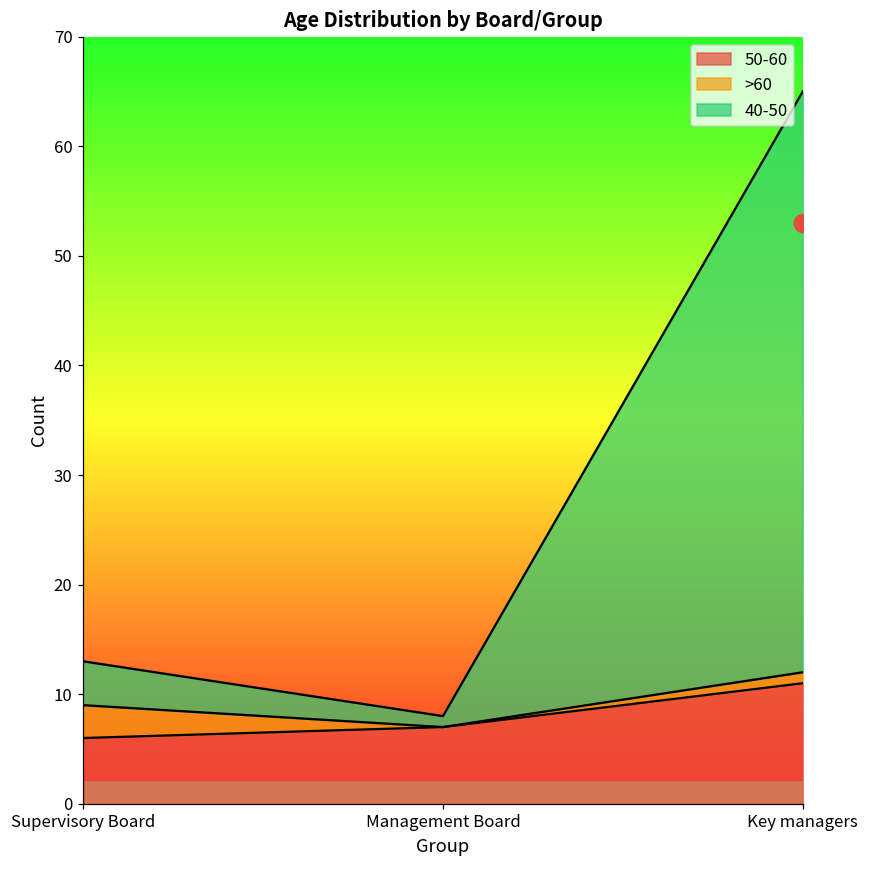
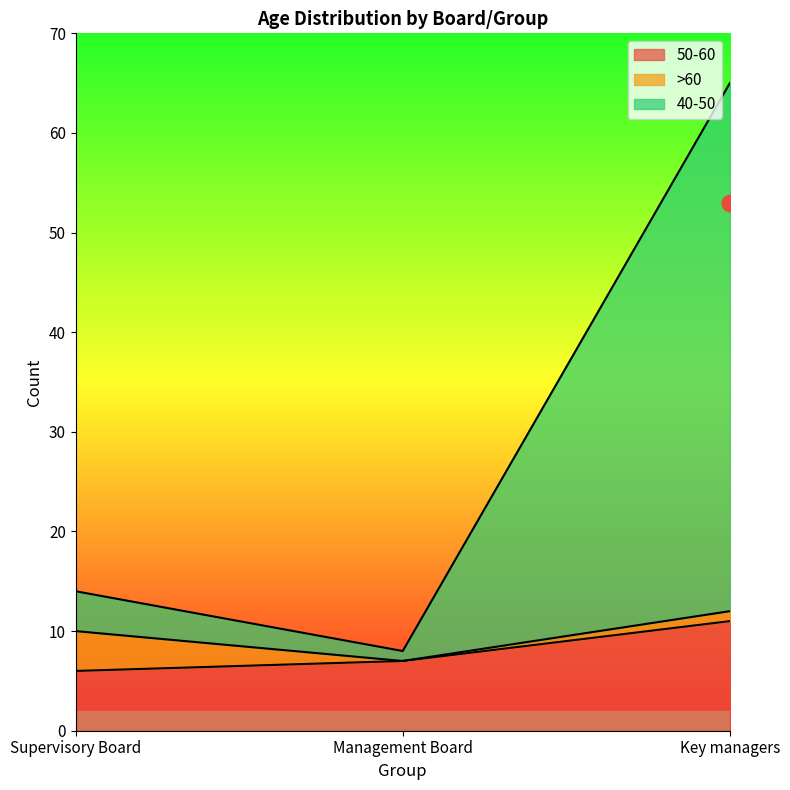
>60, Supervisory Board: 3 -> 4
